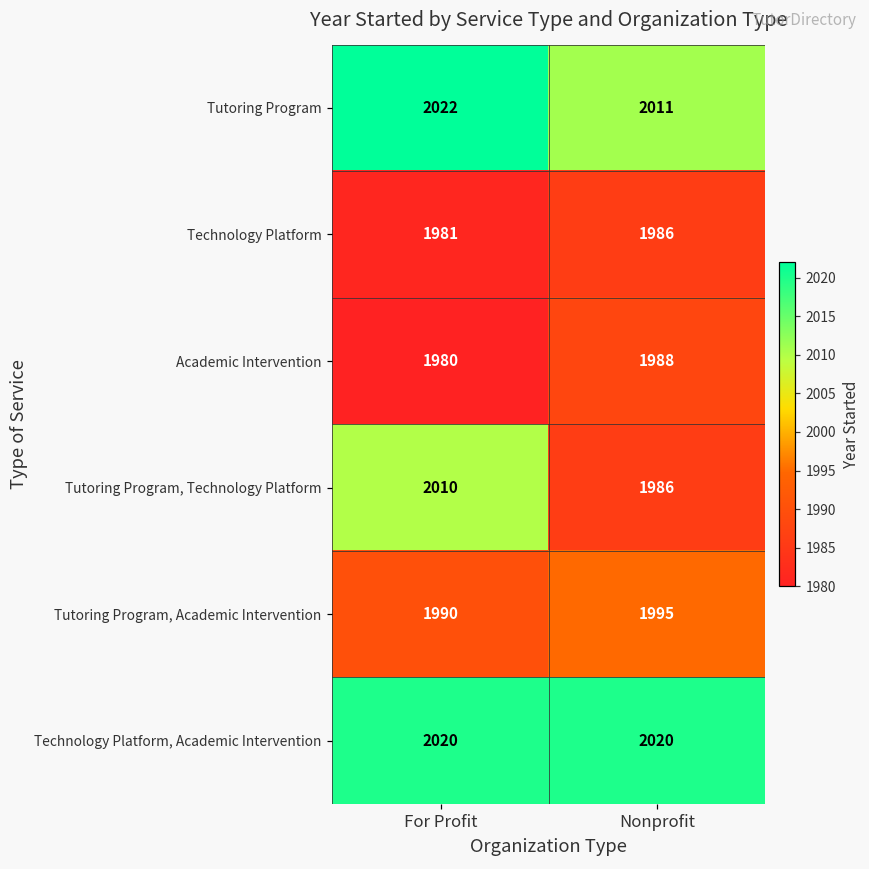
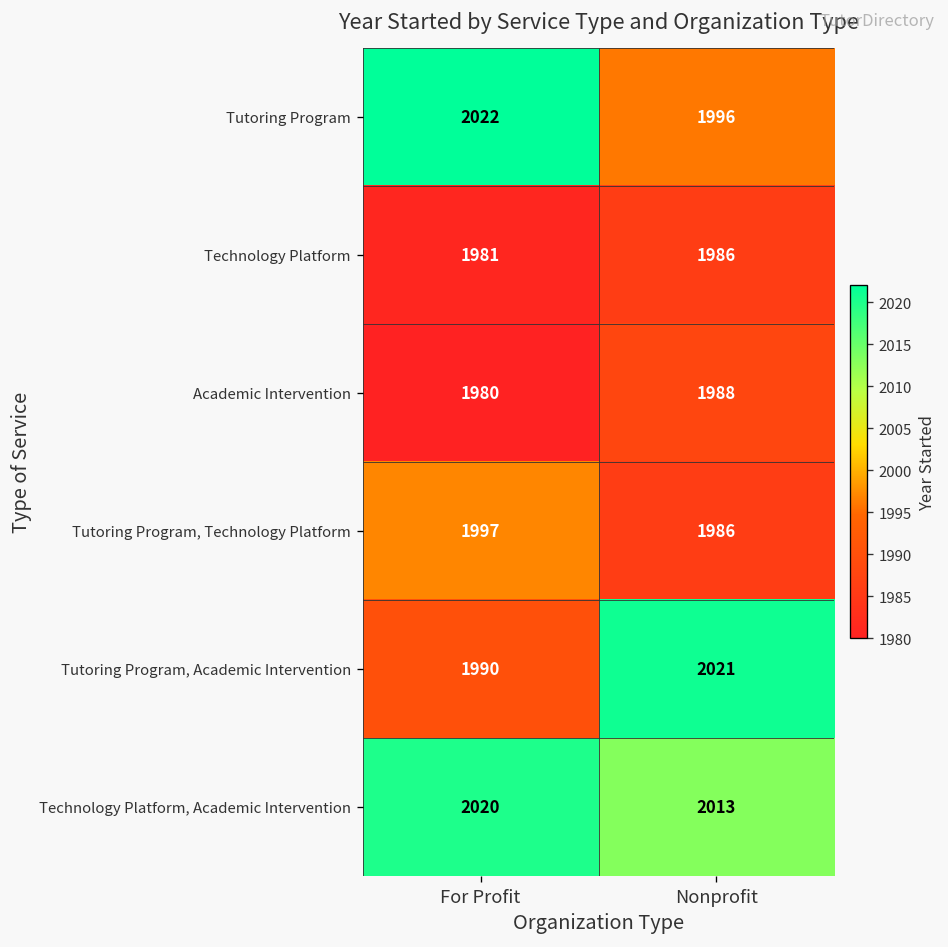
Tutoring Program, Nonprofit: 2011 -> 1996
Tutoring Program, Technology Platform, For Profit: 2010 -> 1997
Tutoring Program, Academic Intervention, Nonprofit: 1995 -> 2021
Technology Platform, Academic Intervention, Nonprofit: 2020 -> 2013
